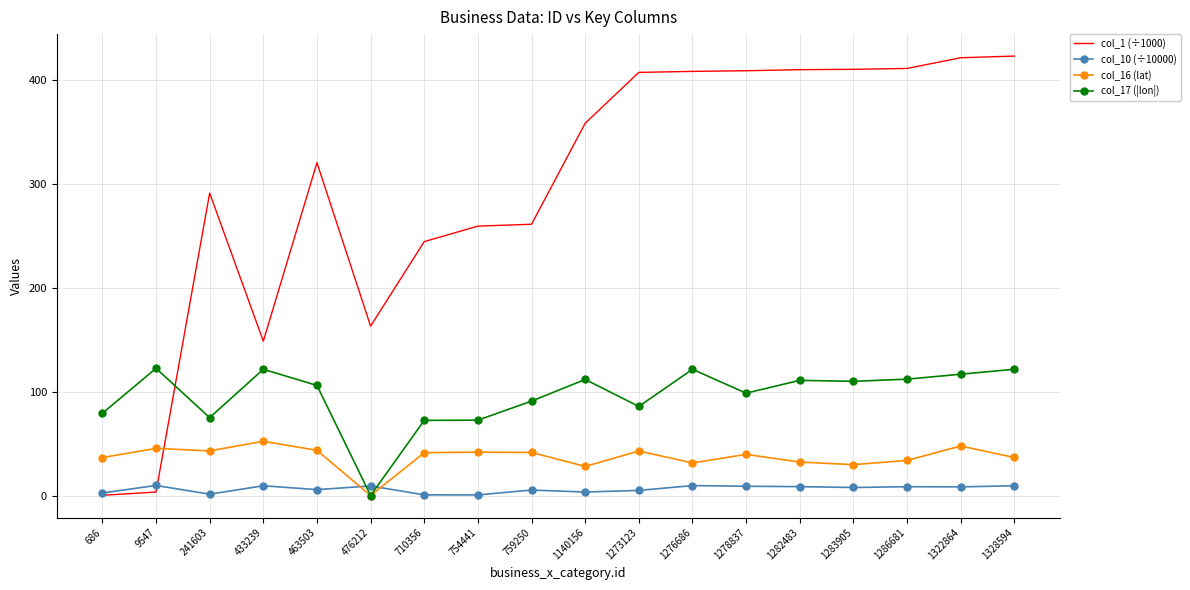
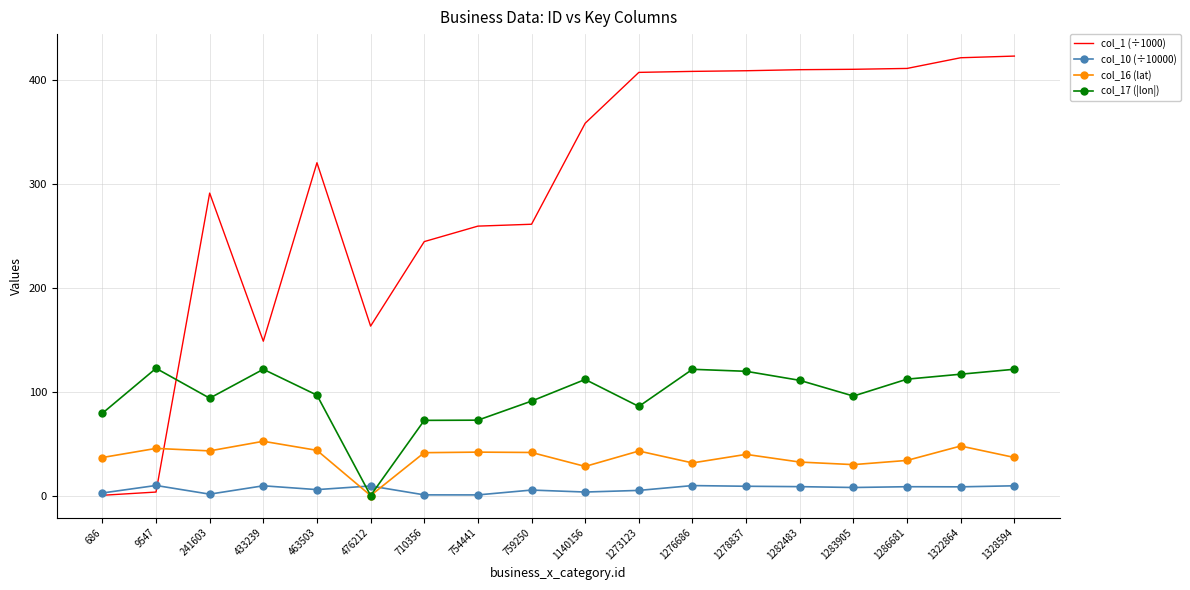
col_17 (|lon|), 241603: 75 -> 94
col_17 (|lon|), 463503: 106 -> 97
col_17 (|lon|), 1278837: 99 -> 120
col_17 (|lon|), 1283905: 110 -> 96
